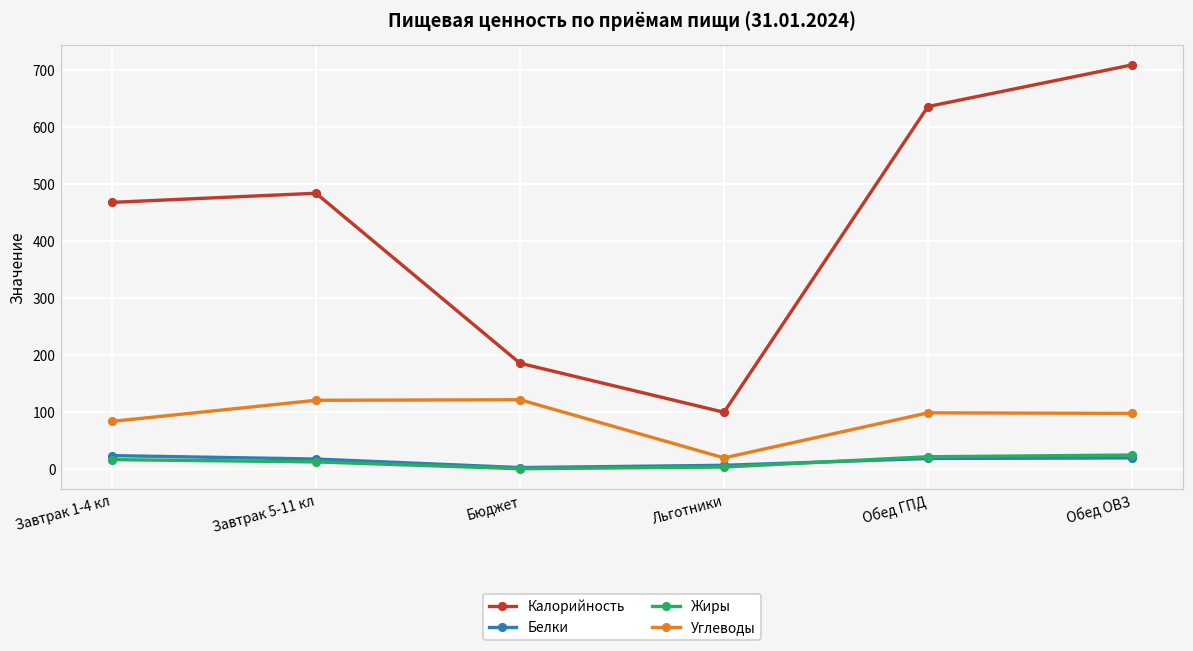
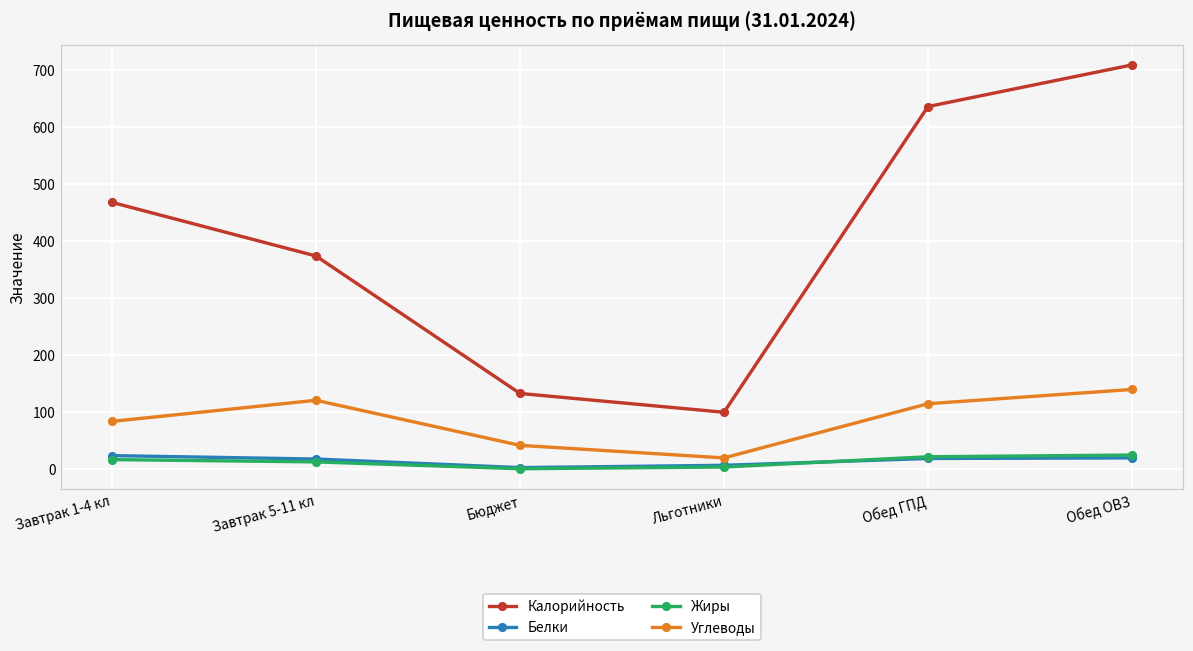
Калорийность, Завтрак 5-11 кл: 480 -> 370
Калорийность, Бюджет: 190 -> 130
Углеводы, Бюджет: 120 -> 40
Углеводы, Обед ГПД: 100 -> 120
Углеводы, Обед ОВЗ: 100 -> 140
